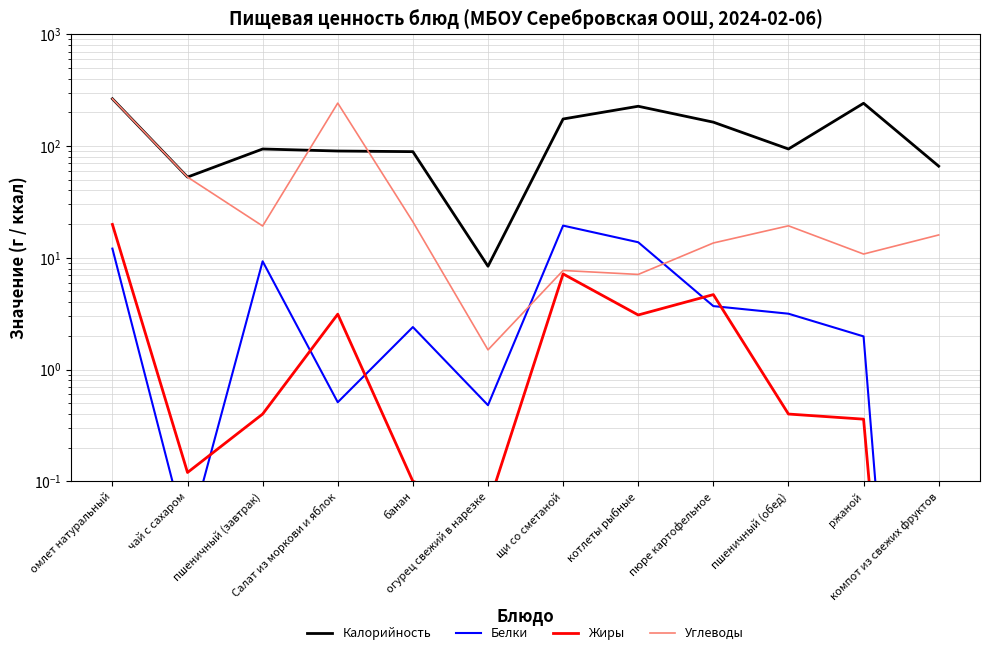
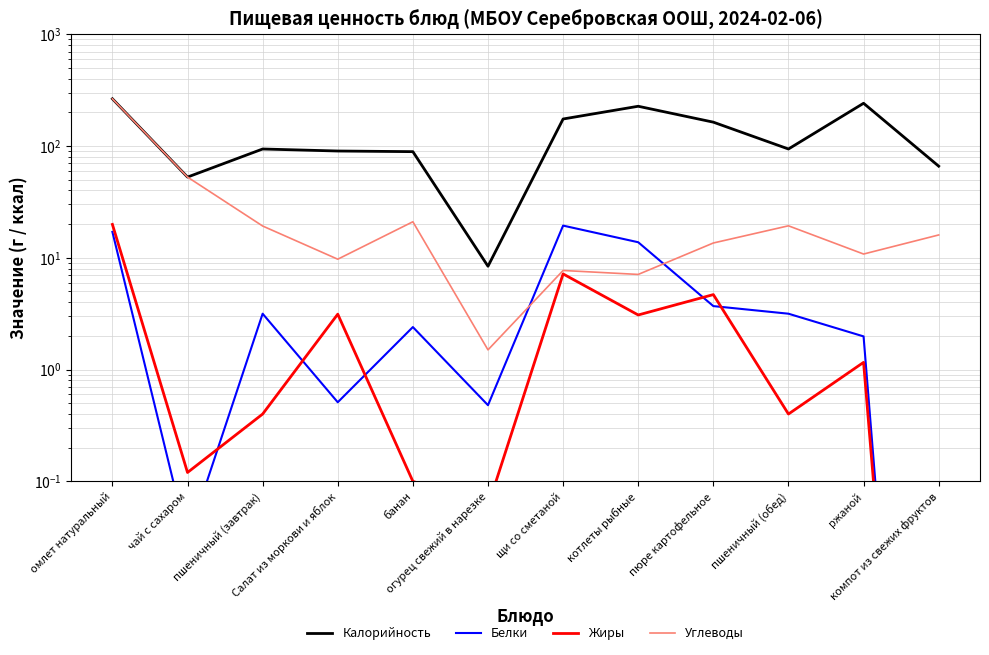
Белки, омлет натуральный: 12 -> 17
Белки, пшеничный (завтрак): 9 -> 3.2
Углеводы, Салат из моркови и яблок: 240 -> 10
Жиры, ржаной: 0.36 -> 1.2
